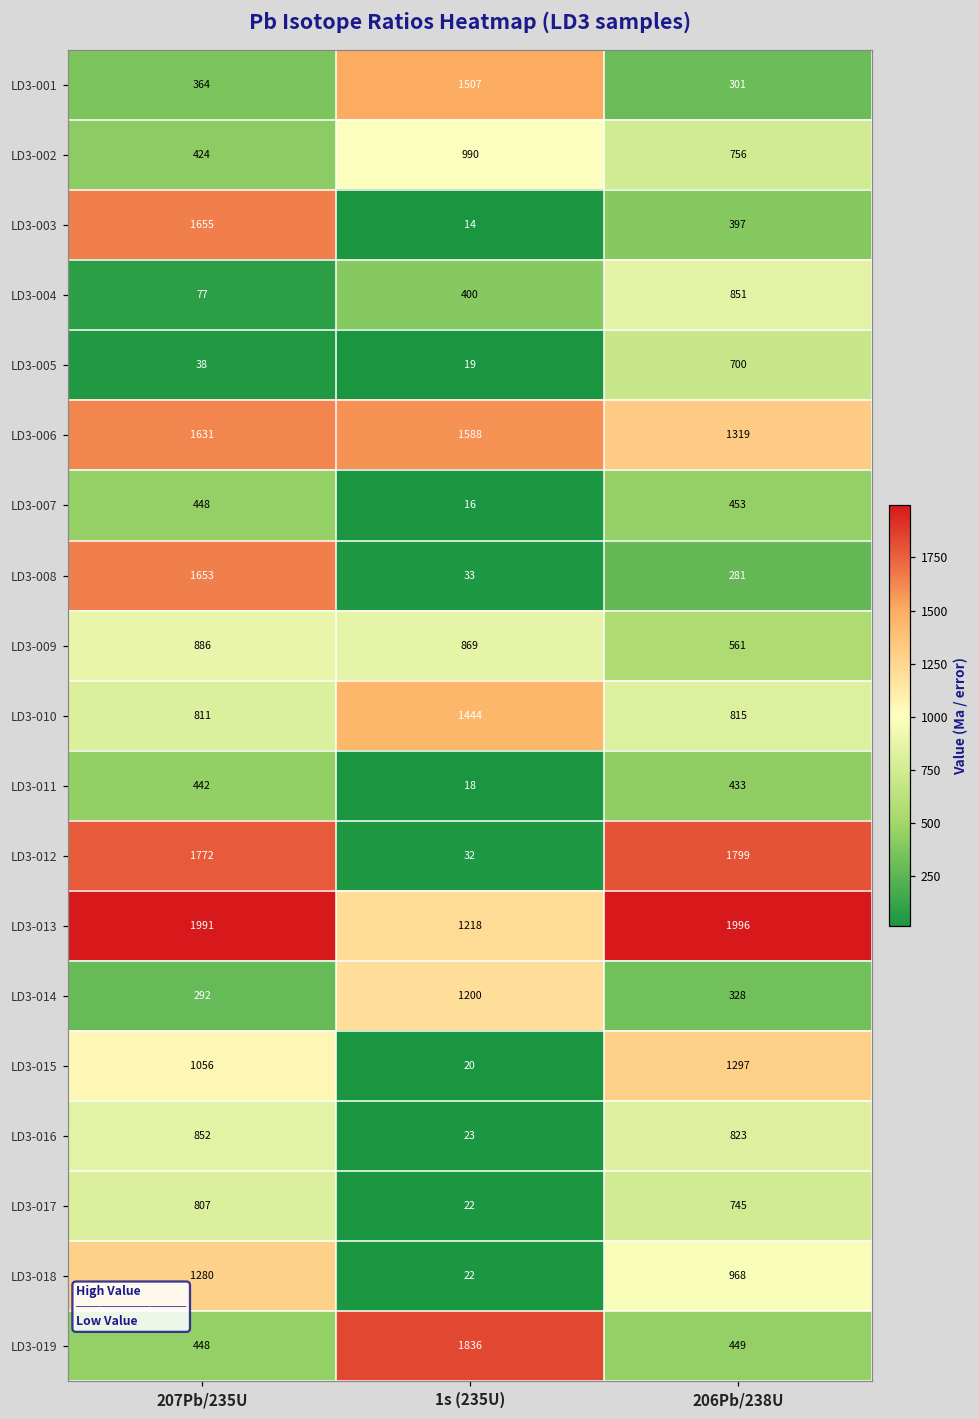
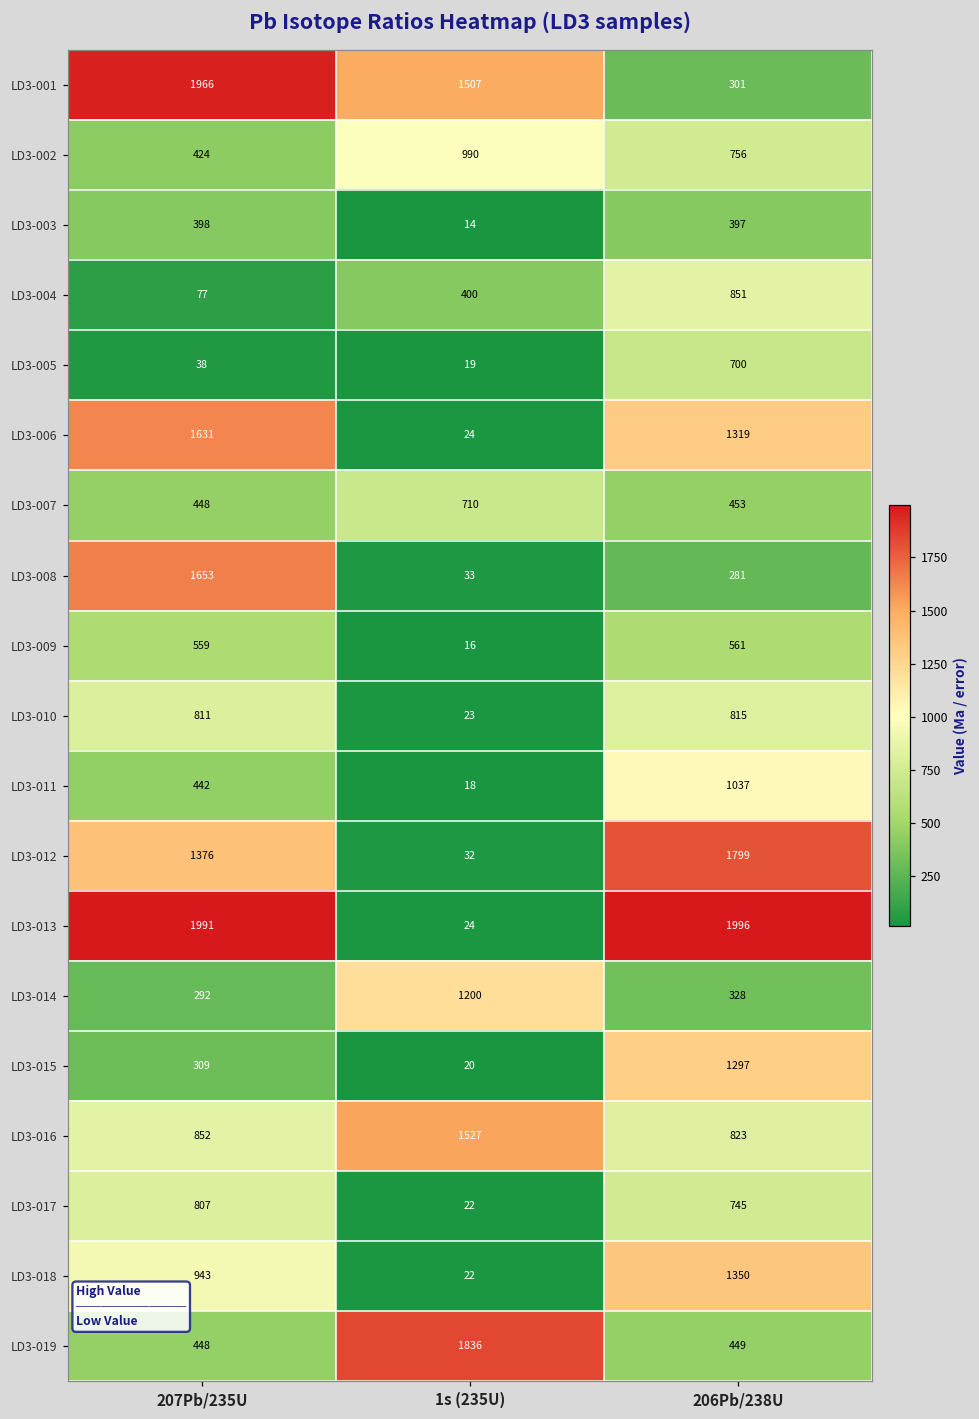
LD3-001, 207Pb/235U: 364 -> 1966
LD3-003, 207Pb/235U: 1655 -> 398
LD3-006, 1s (235U): 1588 -> 24
LD3-007, 1s (235U): 16 -> 710
LD3-009, 207Pb/235U: 886 -> 559
LD3-009, 1s (235U): 869 -> 16
LD3-010, 1s (235U): 1444 -> 23
LD3-011, 206Pb/238U: 433 -> 1037
LD3-012, 207Pb/235U: 1772 -> 1376
LD3-013, 1s (235U): 1218 -> 24
LD3-015, 207Pb/235U: 1056 -> 309
LD3-016, 1s (235U): 23 -> 1527
LD3-018, 207Pb/235U: 1280 -> 943
LD3-018, 206Pb/238U: 968 -> 1350
